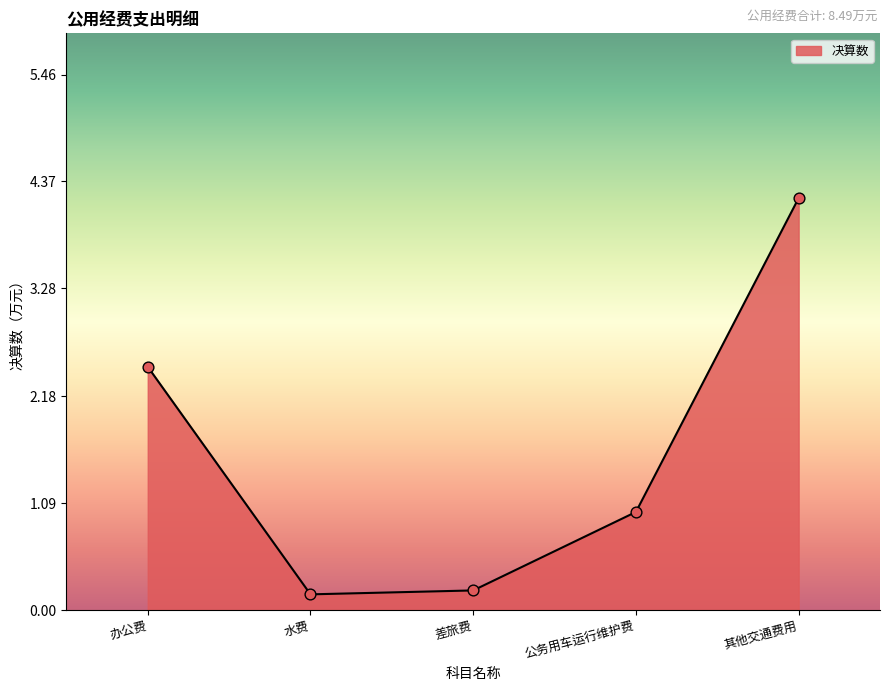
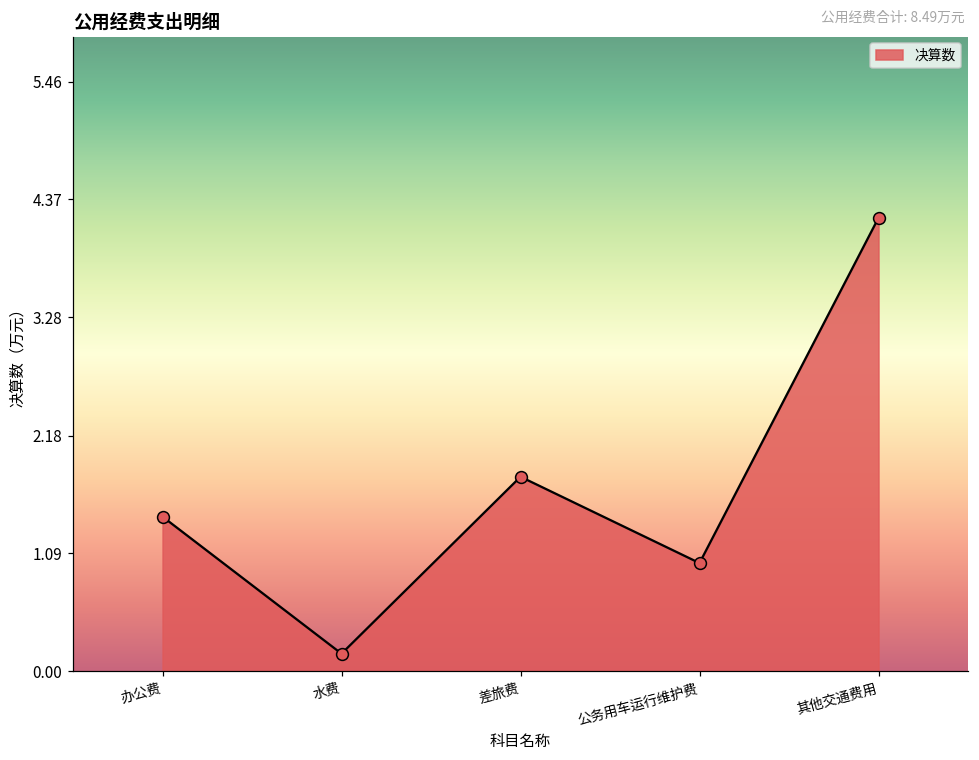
办公费: 2.5 -> 1.4
差旅费: 0.2 -> 1.8
